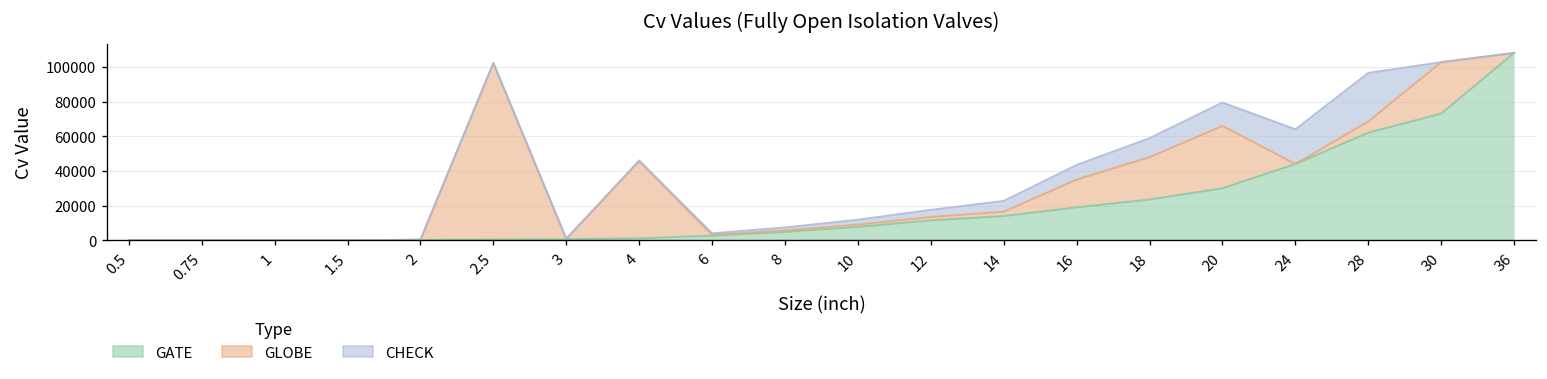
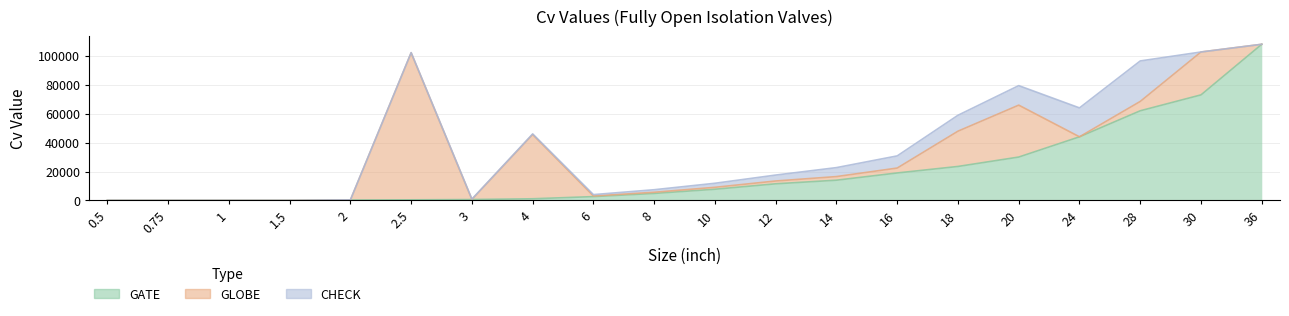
GLOBE, 16: 16000 -> 3000
